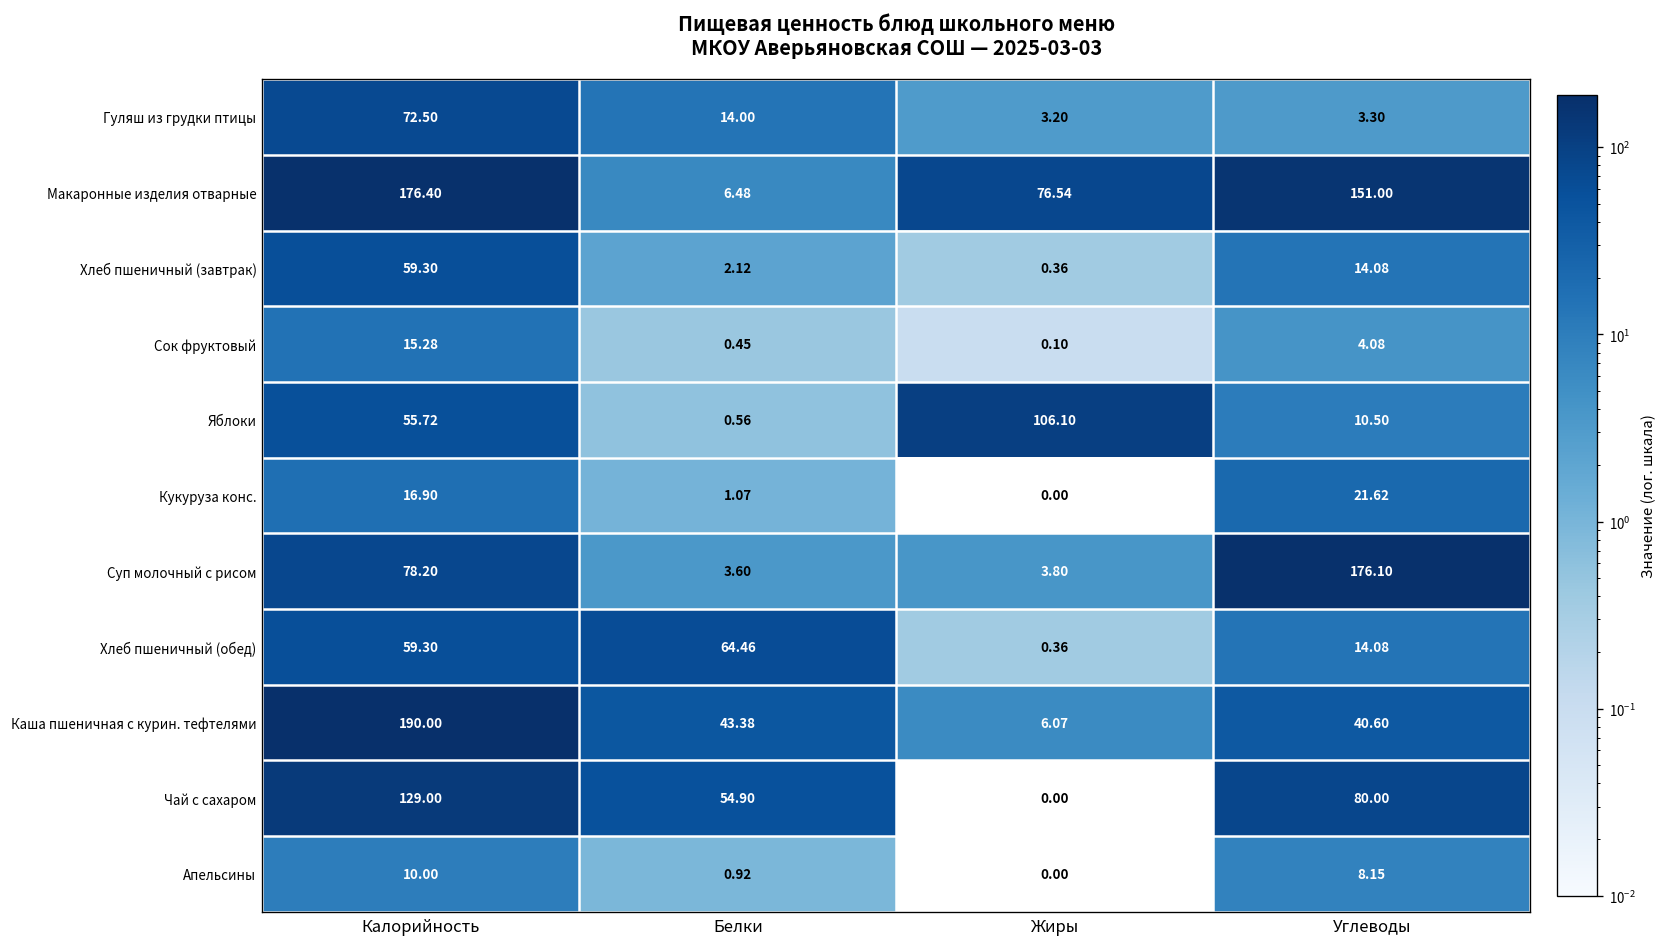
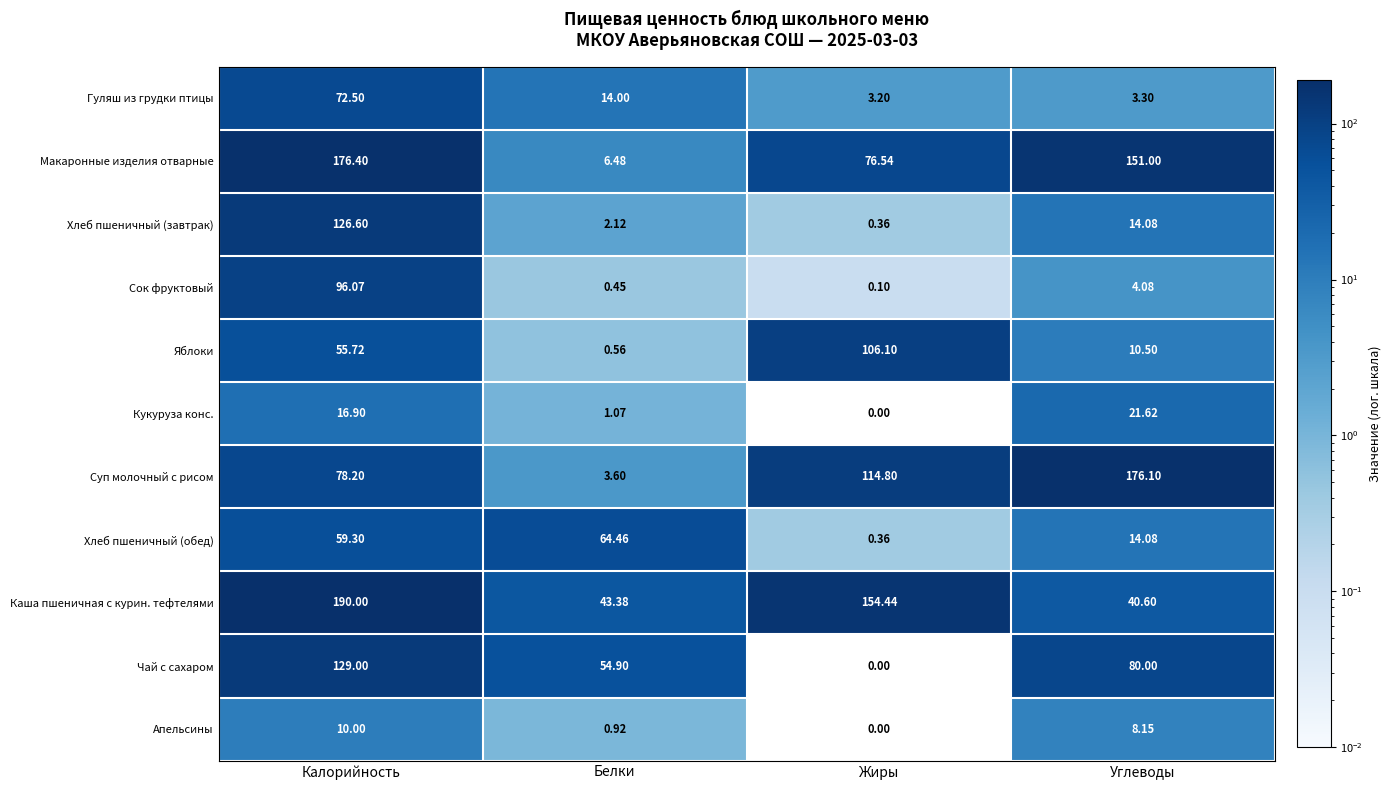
Хлеб пшеничный (завтрак), Калорийность: 59.30 -> 126.60
Сок фруктовый, Калорийность: 15.28 -> 96.07
Суп молочный с рисом, Жиры: 3.80 -> 114.80
Каша пшеничная с курин. тефтелями, Жиры: 6.07 -> 154.44
